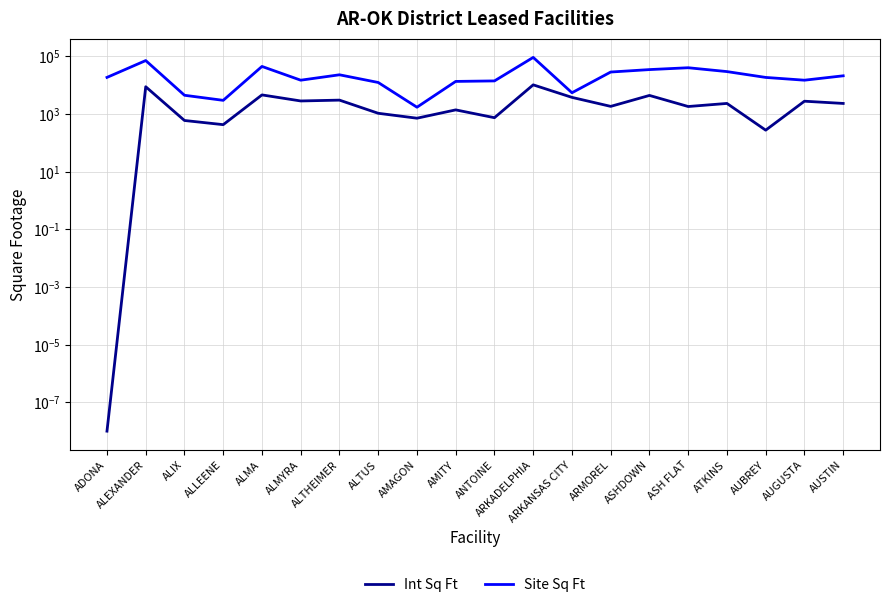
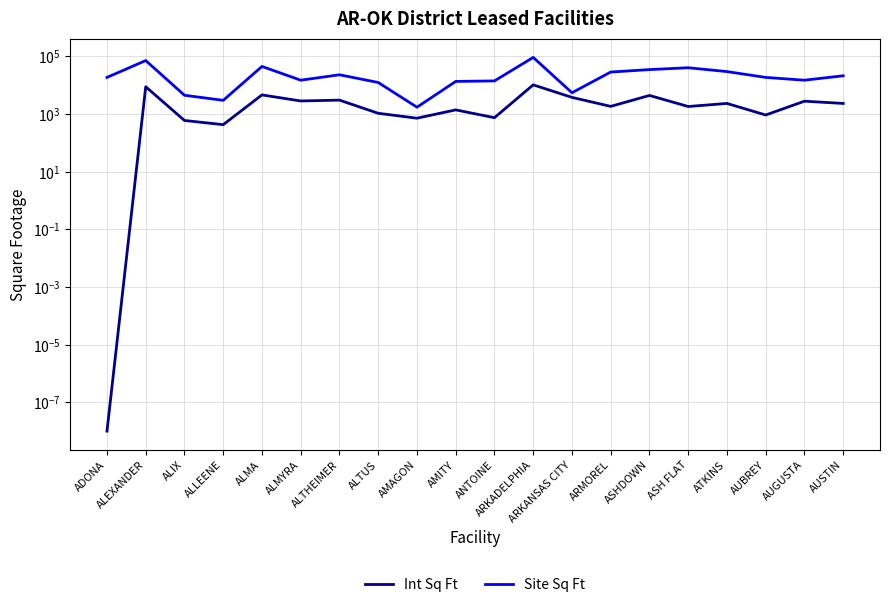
Int Sq Ft, AUBREY: 300 -> 900
